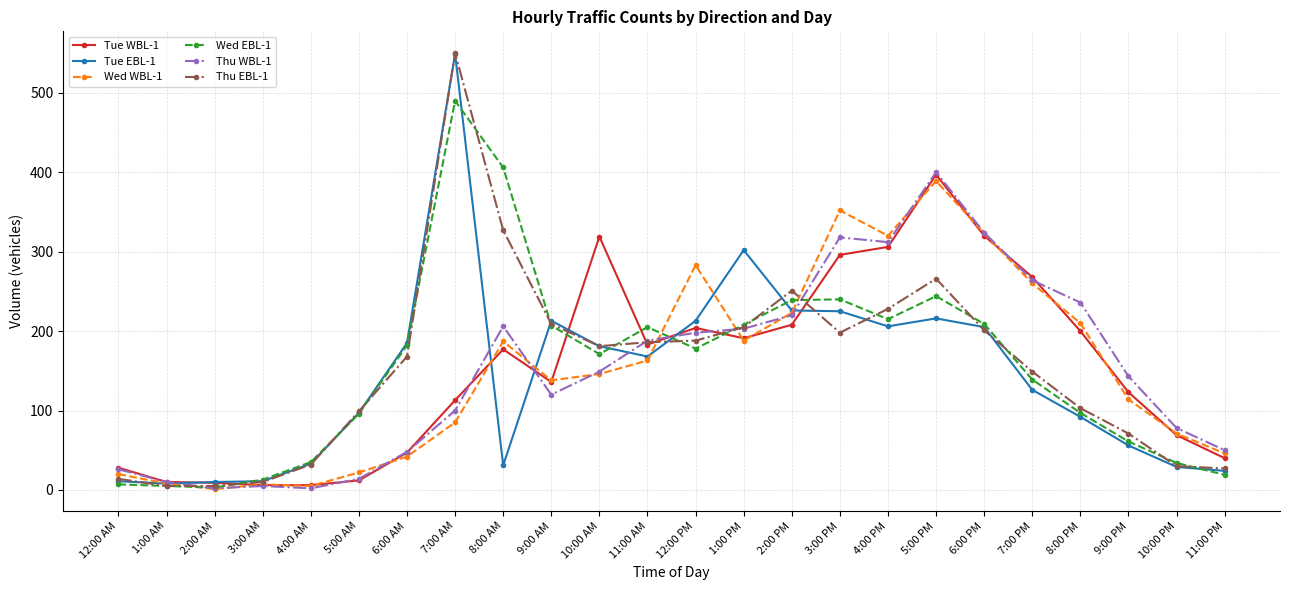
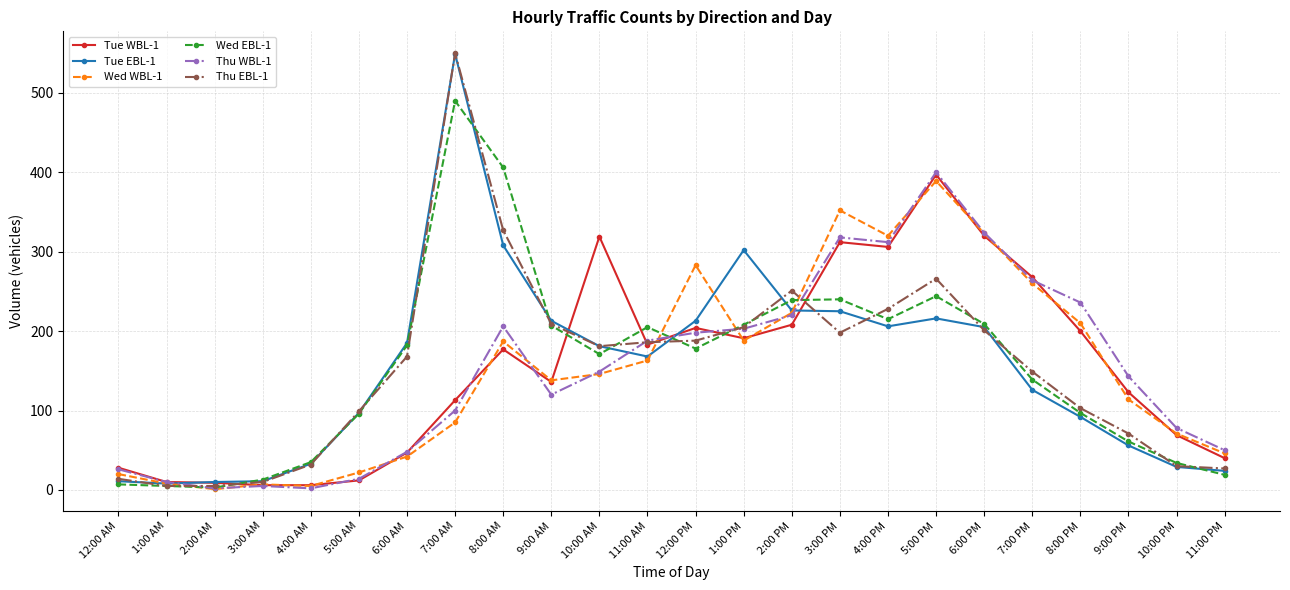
Tue EBL-1, 8:00 AM: 30 -> 310
Tue WBL-1, 3:00 PM: 300 -> 310
